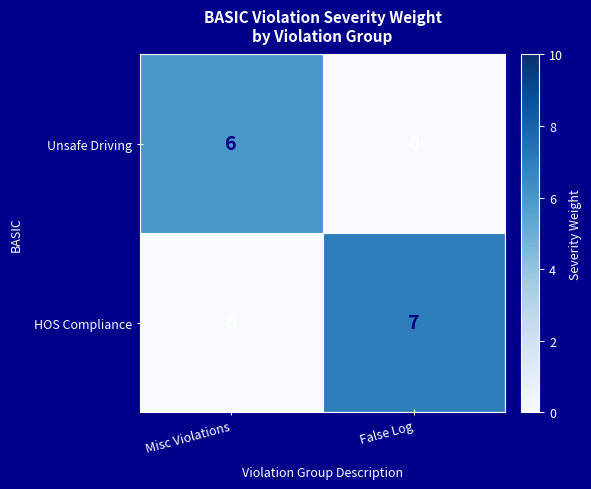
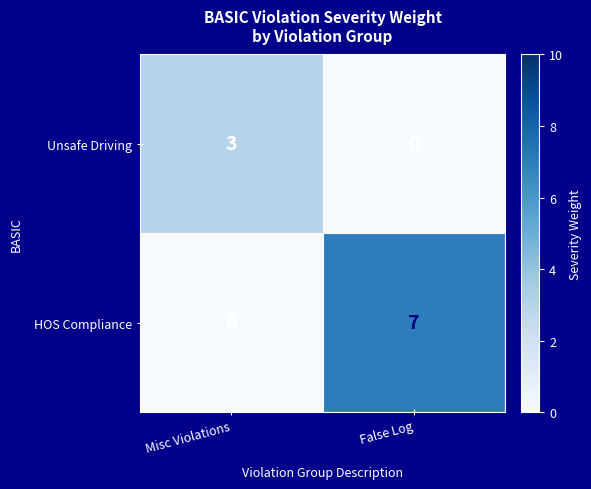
Unsafe Driving, Misc Violations: 6 -> 3
